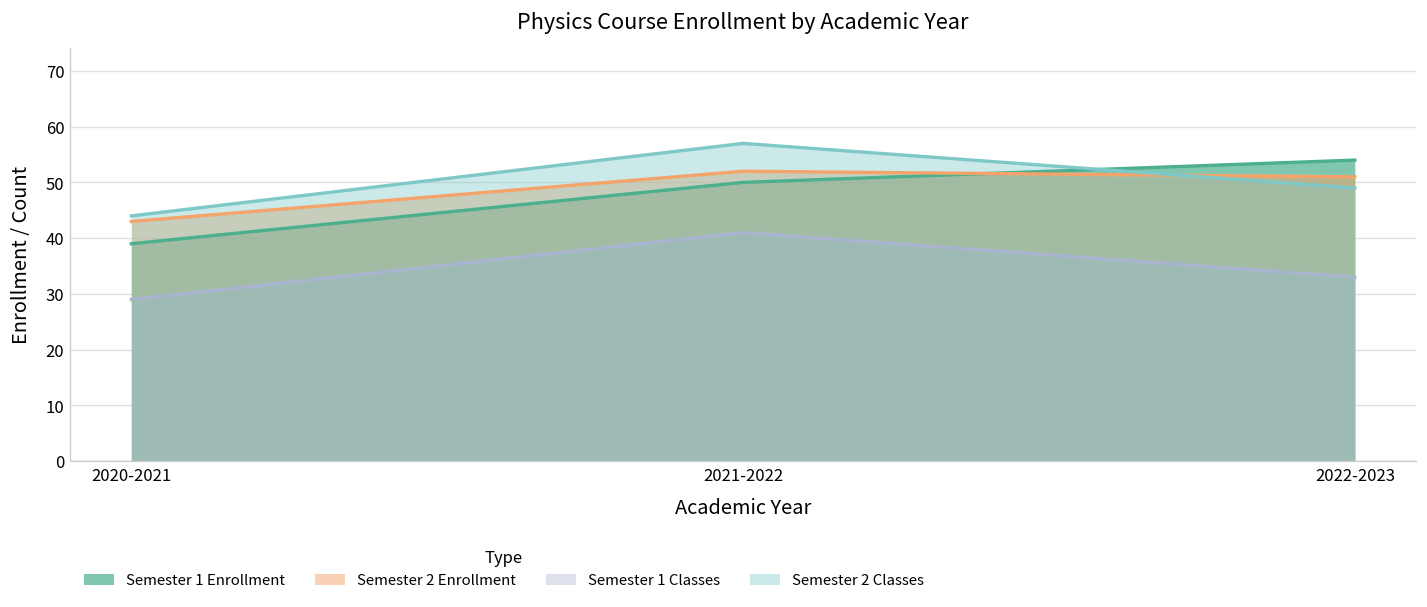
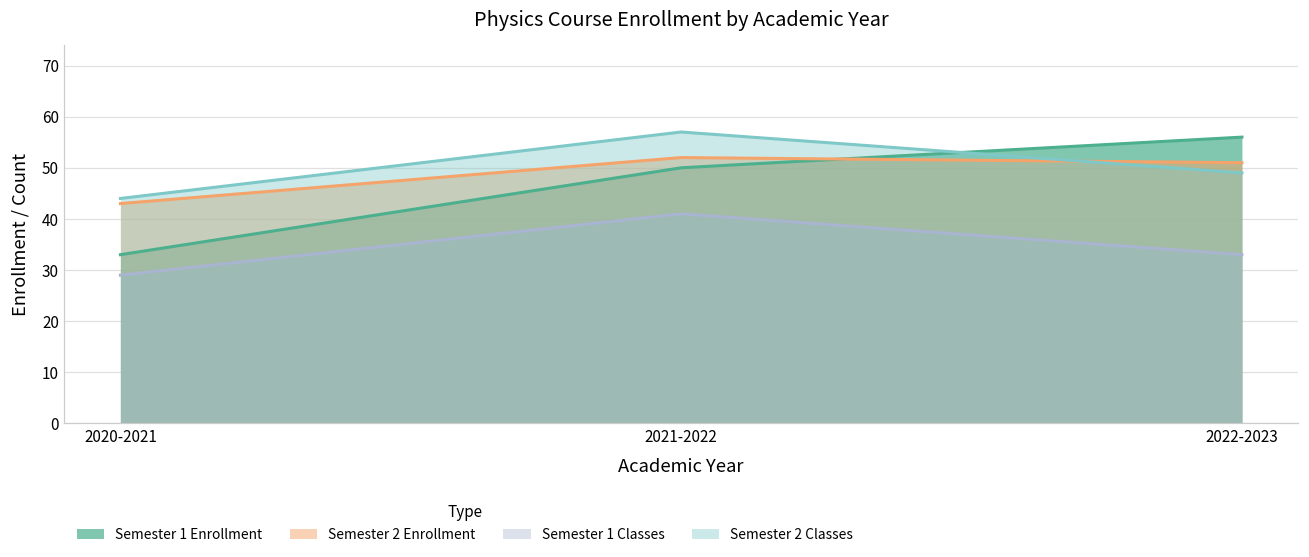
Semester 1 Enrollment, 2020-2021: 39 -> 33
Semester 1 Enrollment, 2022-2023: 54 -> 56
